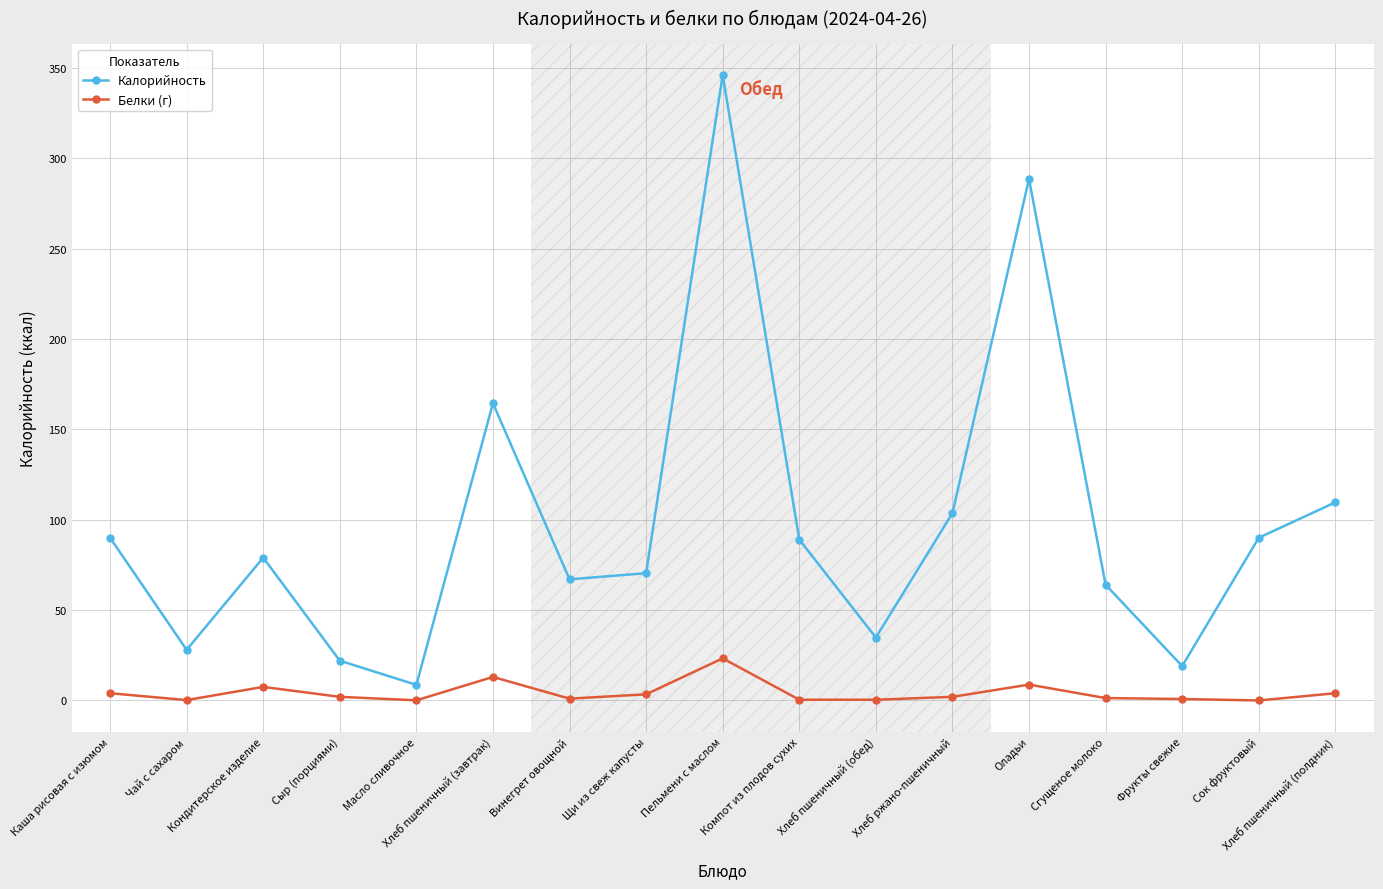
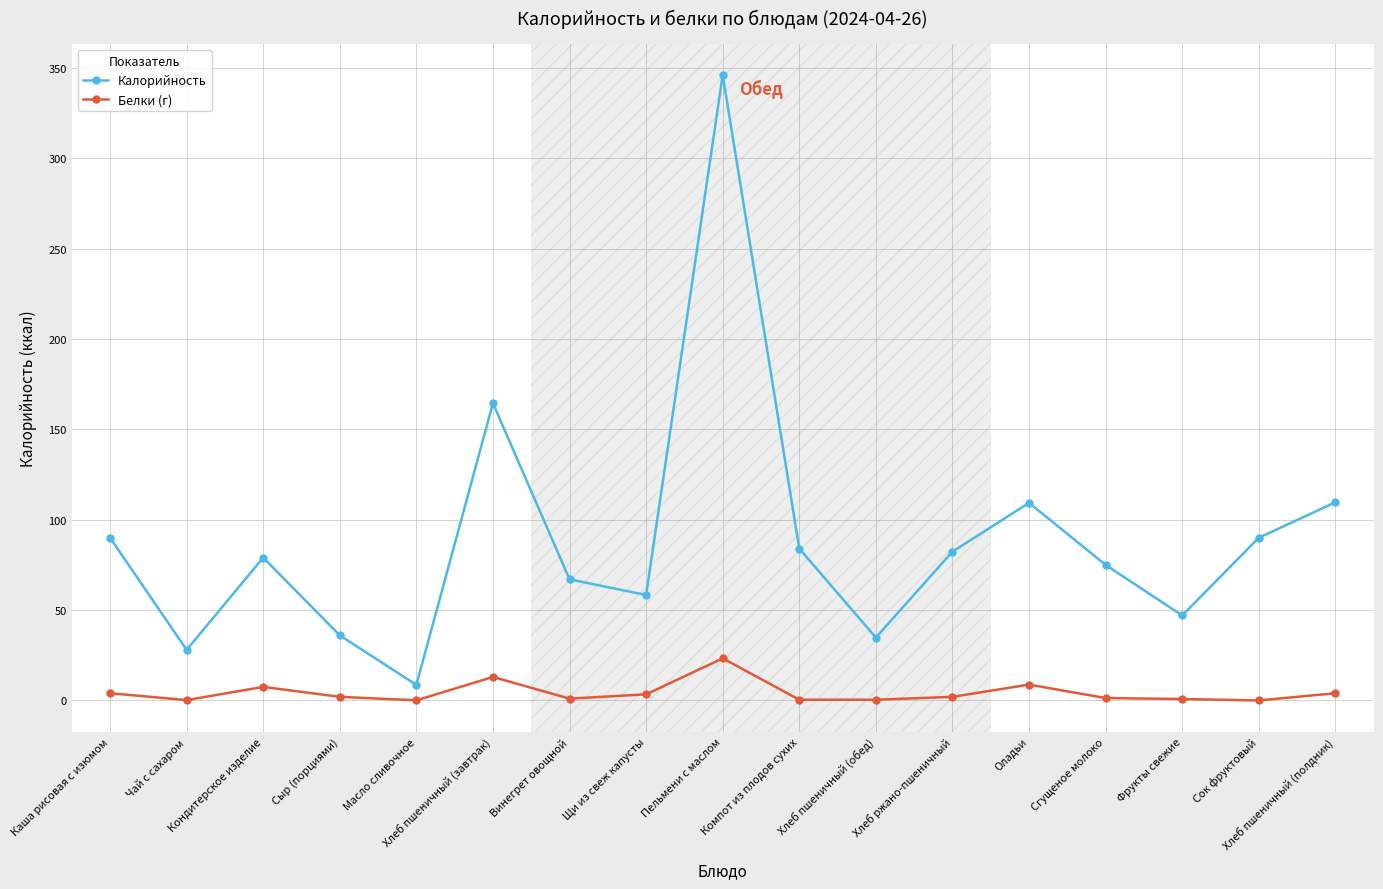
Калорийность, Сыр (порциями): 22 -> 36
Калорийность, Щи из свеж капусты: 70 -> 58
Калорийность, Компот из плодов сухих: 89 -> 84
Калорийность, Хлеб ржано-пшеничный: 104 -> 82
Калорийность, Оладьи: 289 -> 109
Калорийность, Сгущеное молоко: 64 -> 75
Калорийность, Фрукты свежие: 19 -> 47
